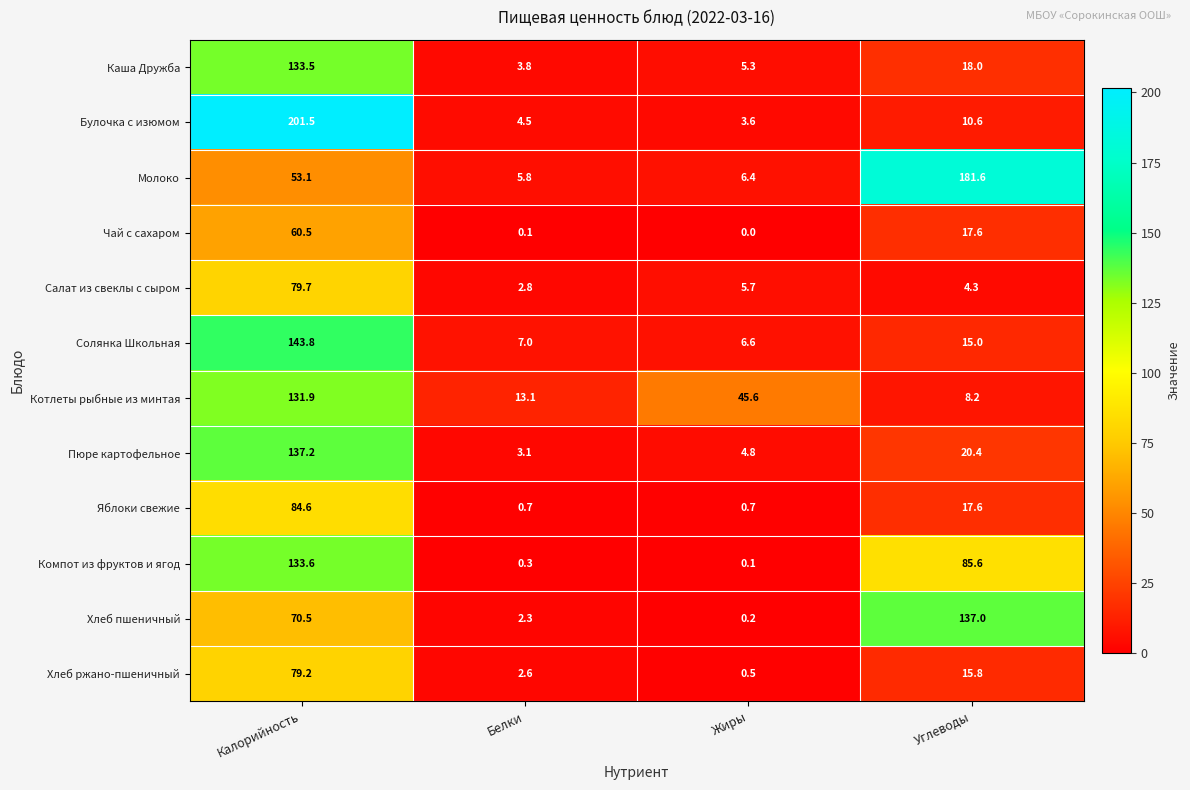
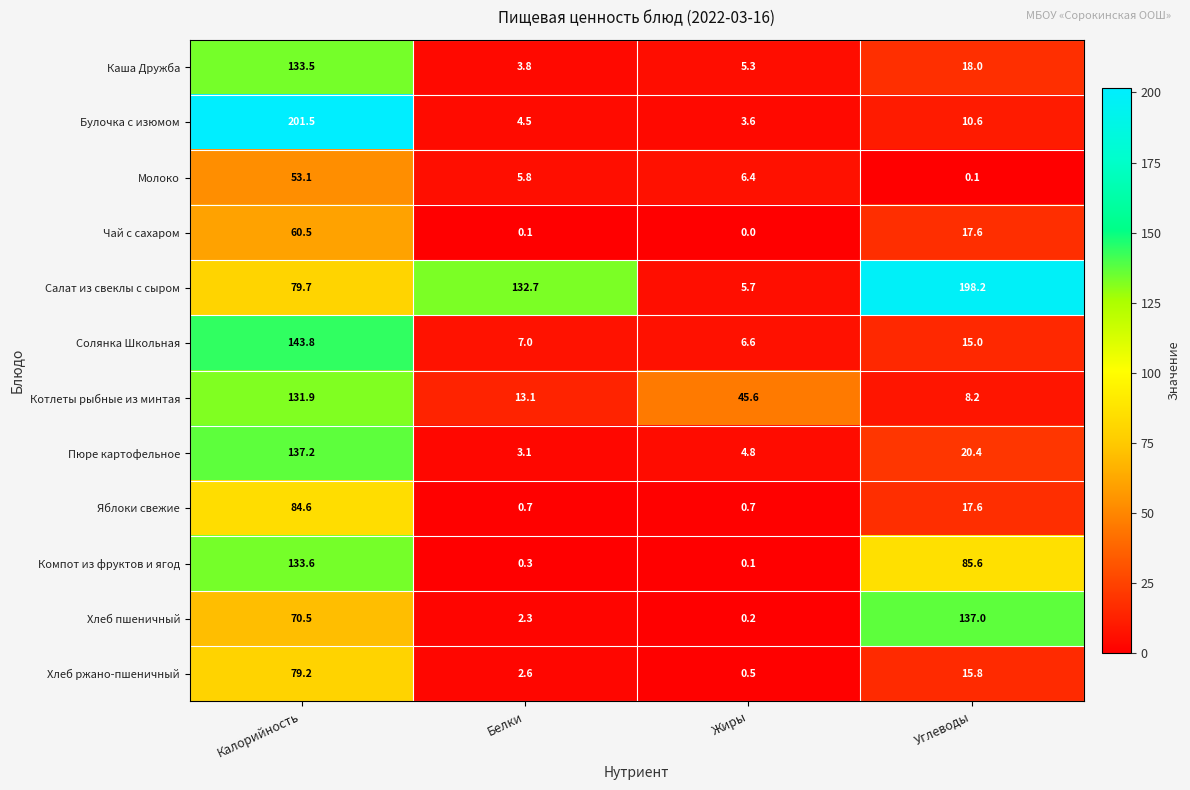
Молоко, Углеводы: 181.6 -> 0.1
Салат из свеклы с сыром, Белки: 2.8 -> 132.7
Салат из свеклы с сыром, Углеводы: 4.3 -> 198.2
